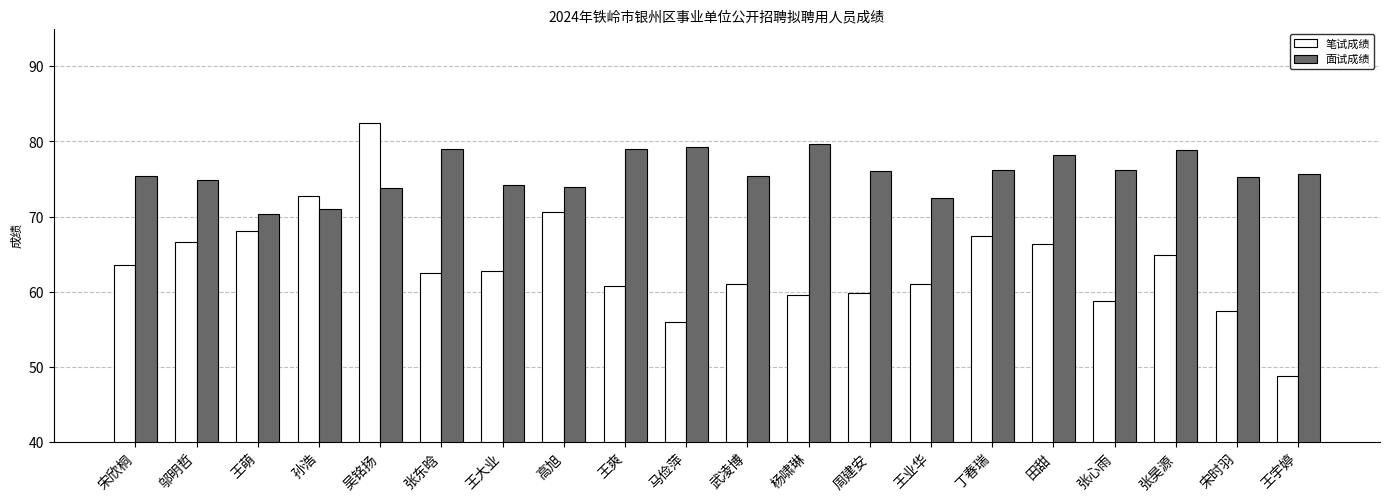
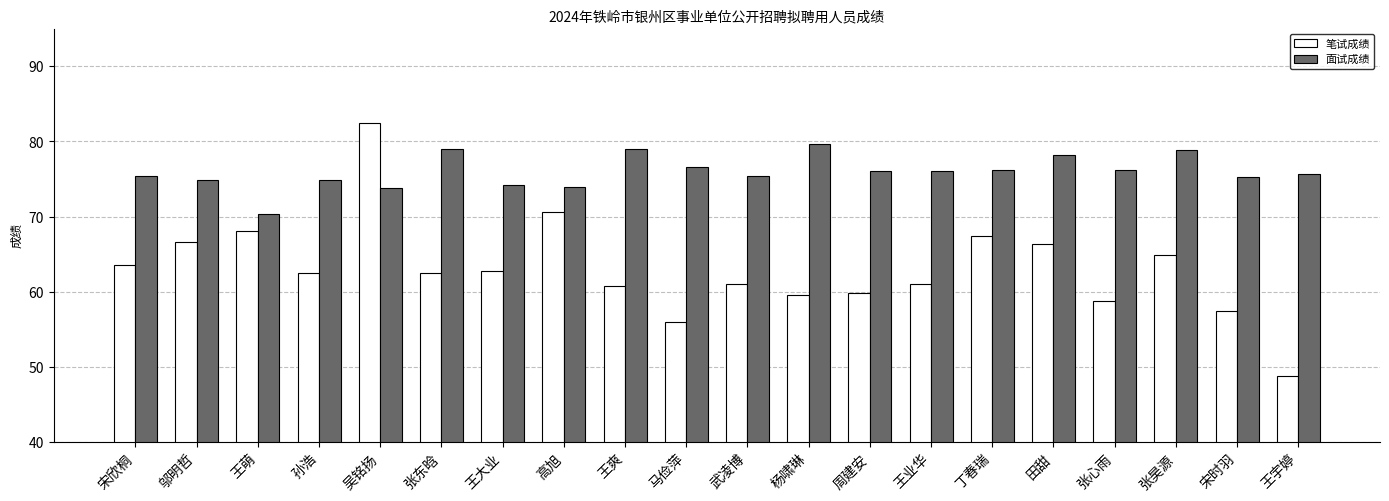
笔试成绩, 孙浩: 73 -> 63
面试成绩, 孙浩: 71 -> 75
面试成绩, 马俭萍: 79 -> 77
面试成绩, 王业华: 73 -> 76
